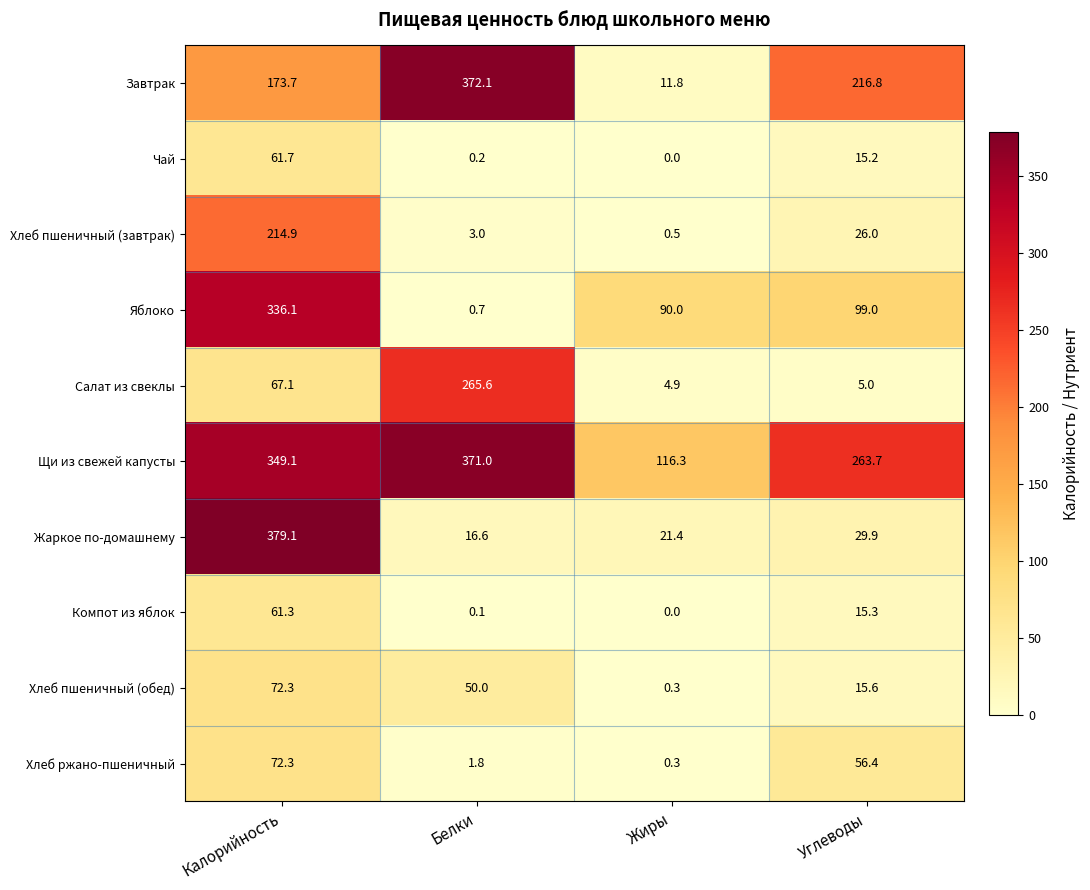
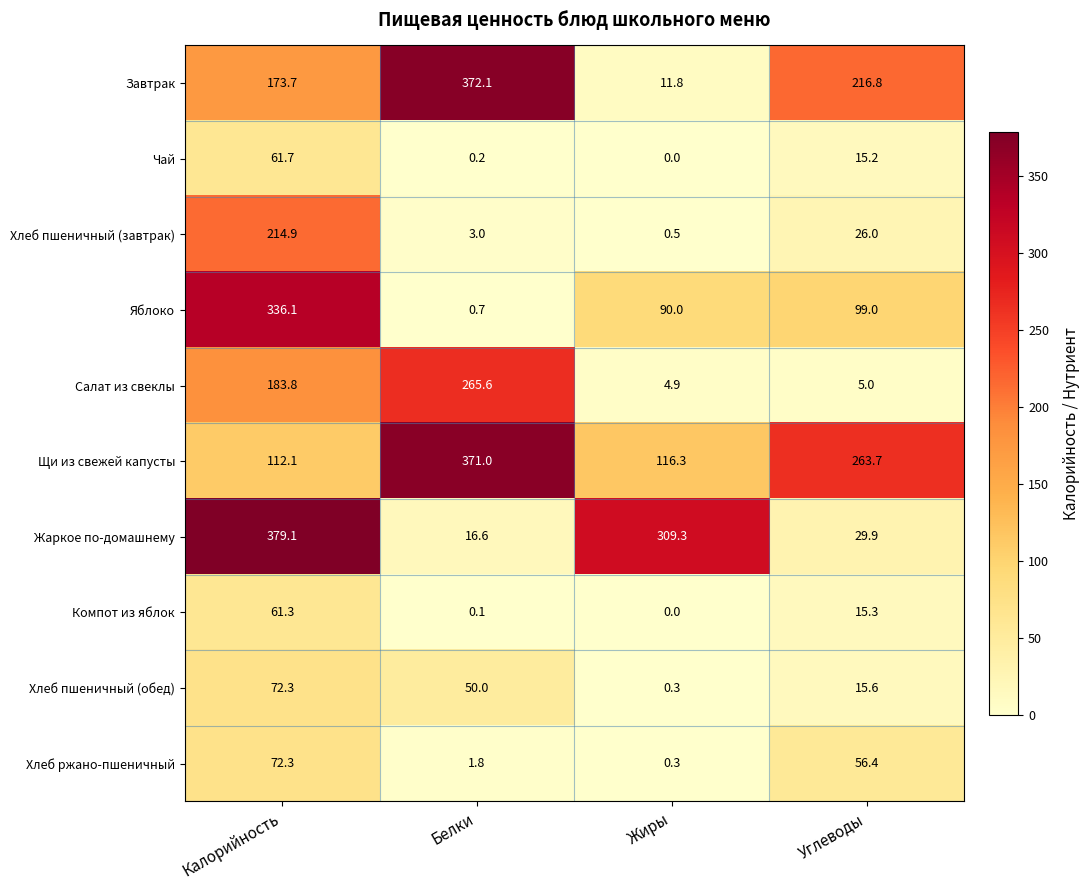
Салат из свеклы, Калорийность: 67.1 -> 183.8
Щи из свежей капусты, Калорийность: 349.1 -> 112.1
Жаркое по-домашнему, Жиры: 21.4 -> 309.3
